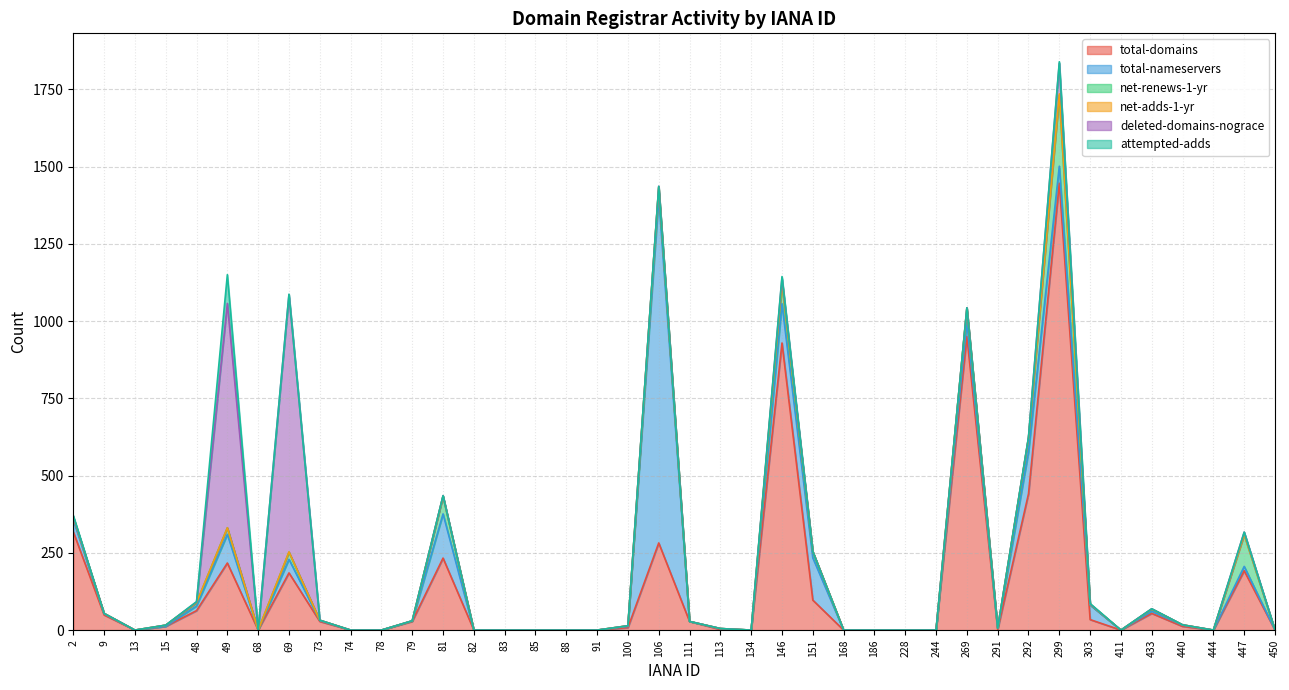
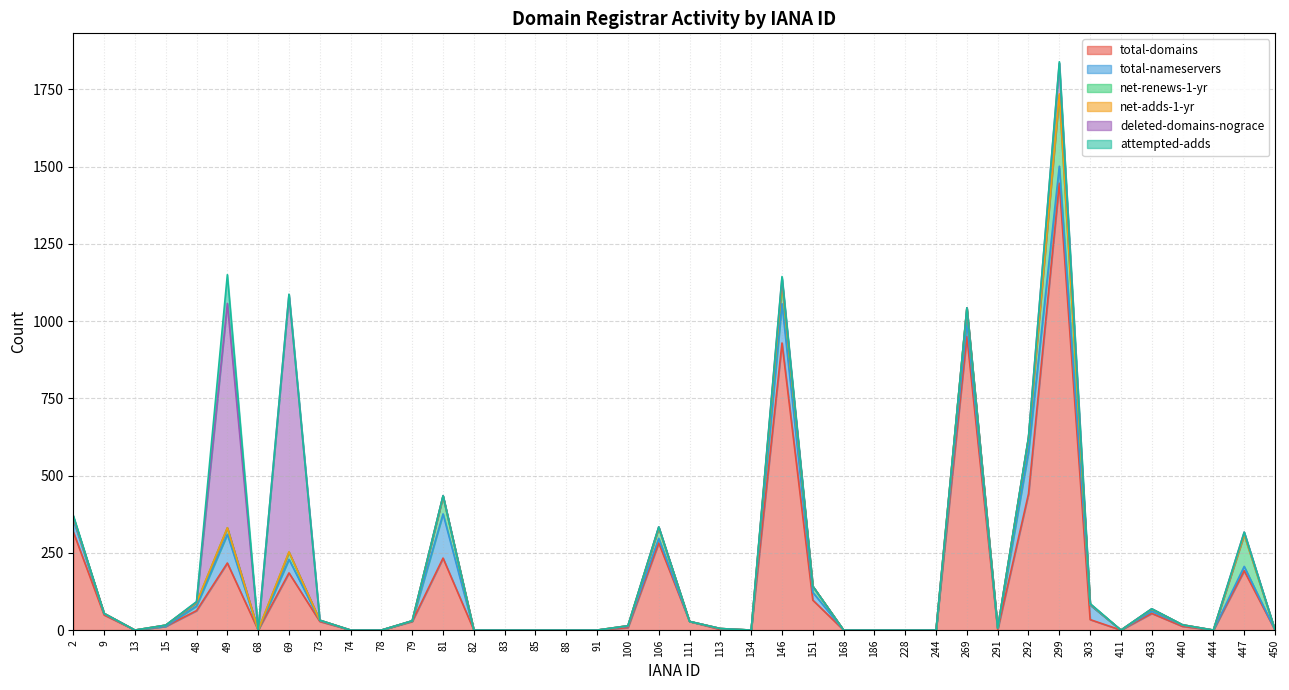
total-nameservers, 106: 1120 -> 20
total-nameservers, 151: 140 -> 30
